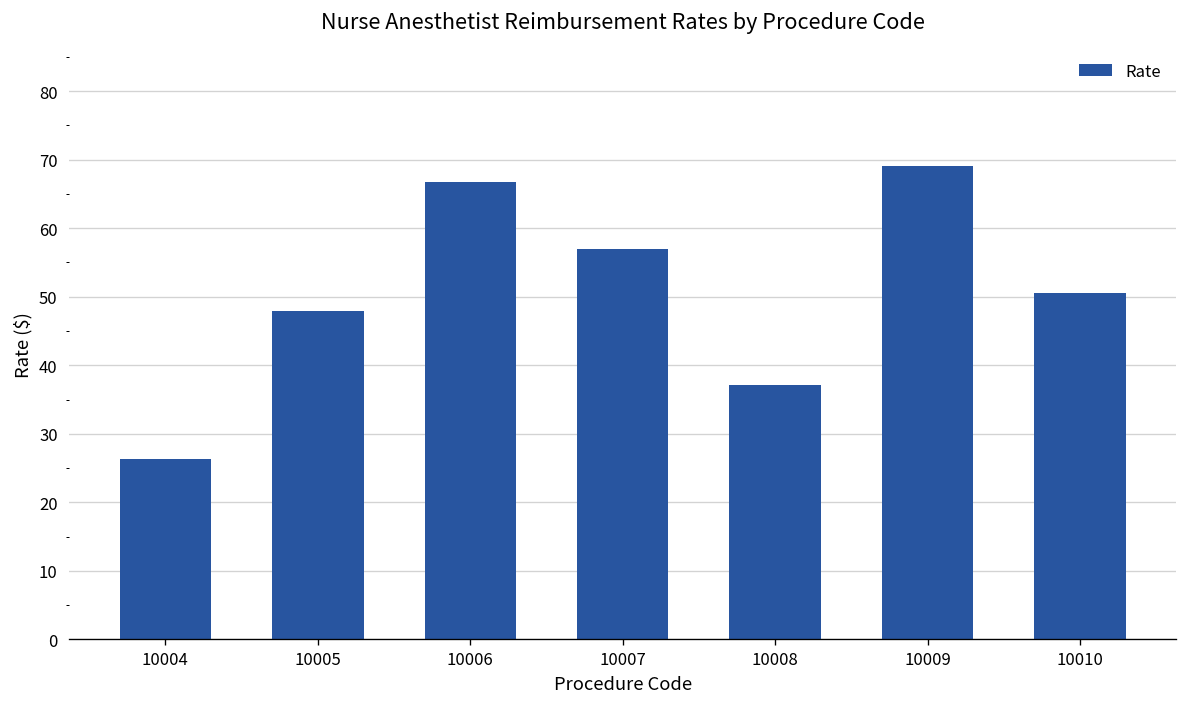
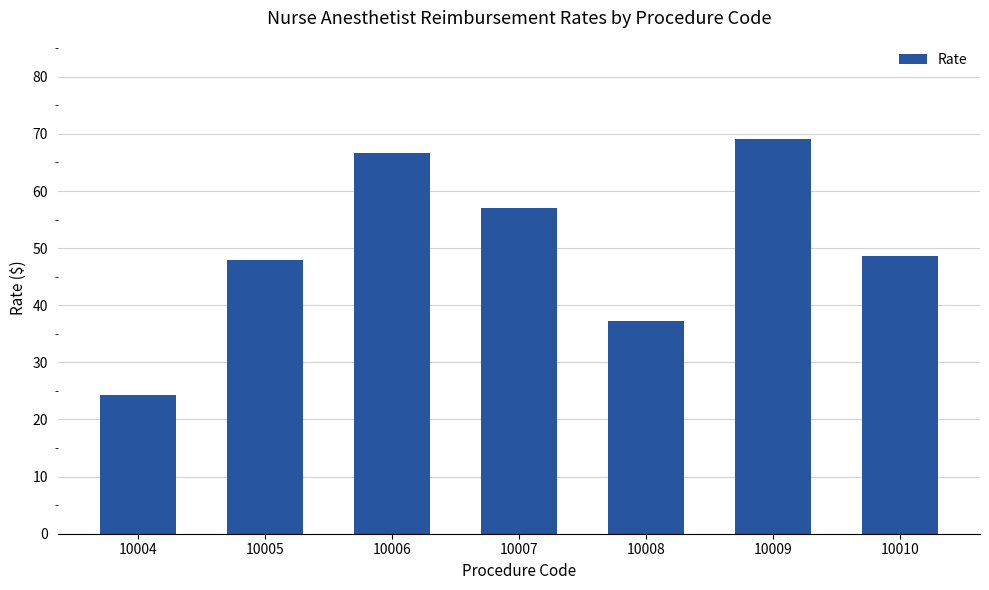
10004: 26 -> 24
10010: 50 -> 49
